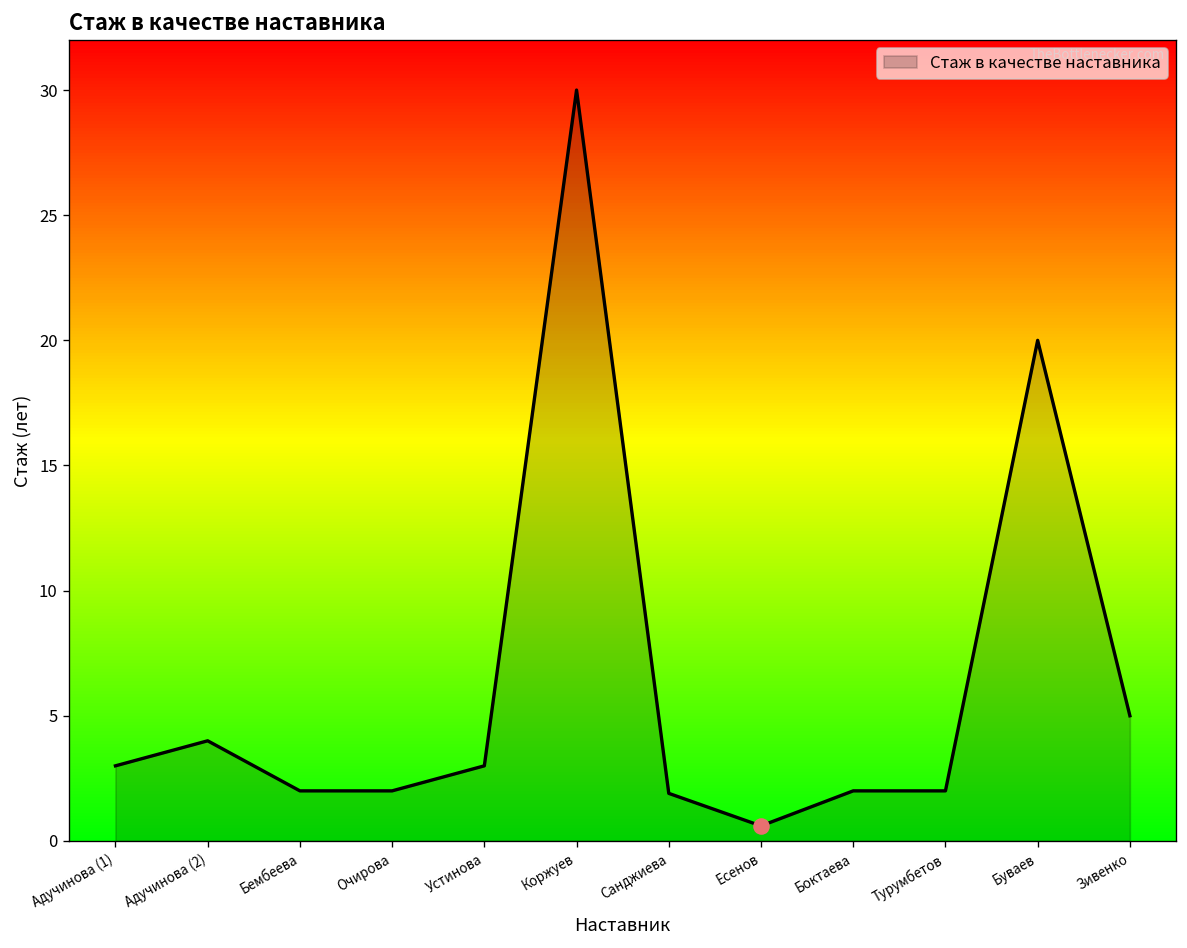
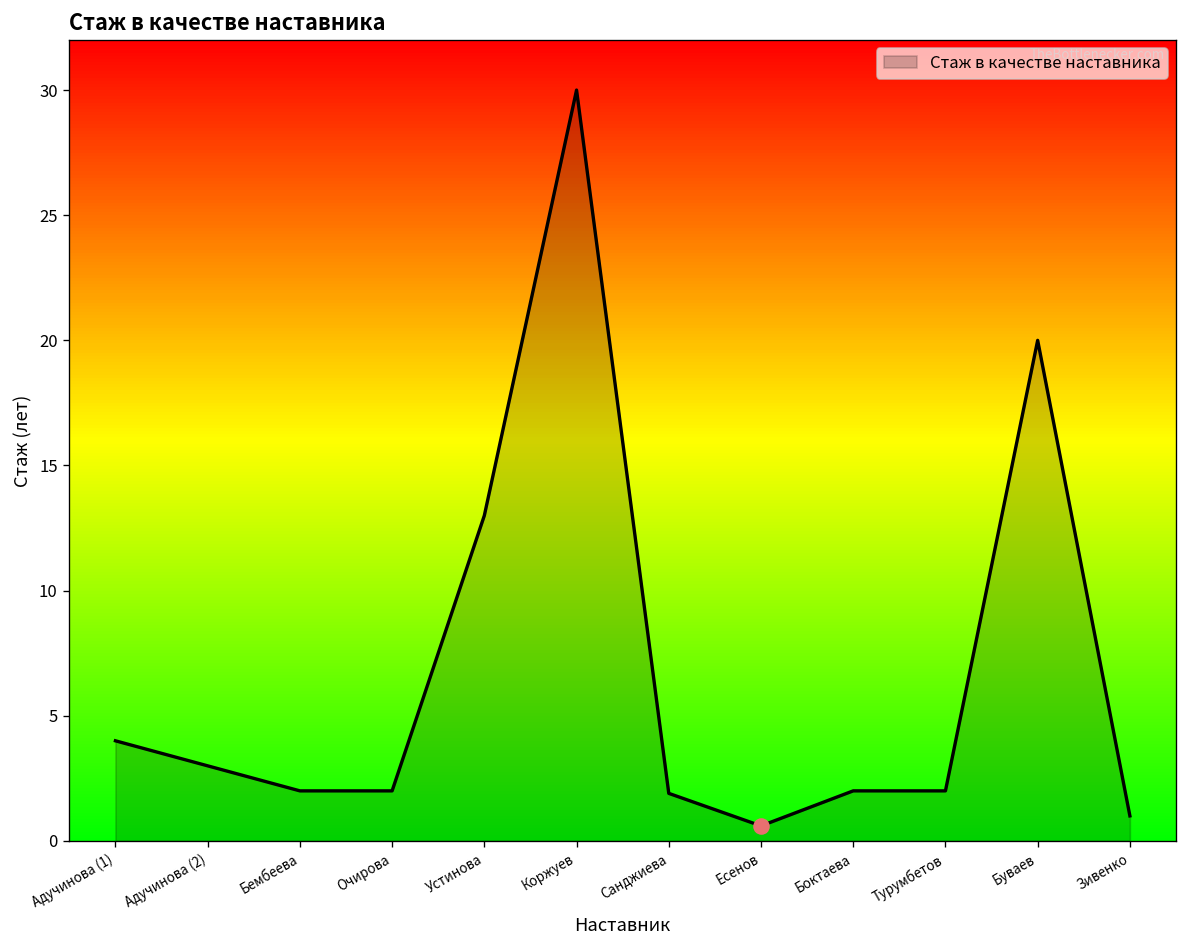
Стаж в качестве наставника, Адучинова (1): 3 -> 4
Стаж в качестве наставника, Адучинова (2): 4 -> 3
Стаж в качестве наставника, Устинова: 3 -> 13
Стаж в качестве наставника, Зивенко: 5 -> 1
